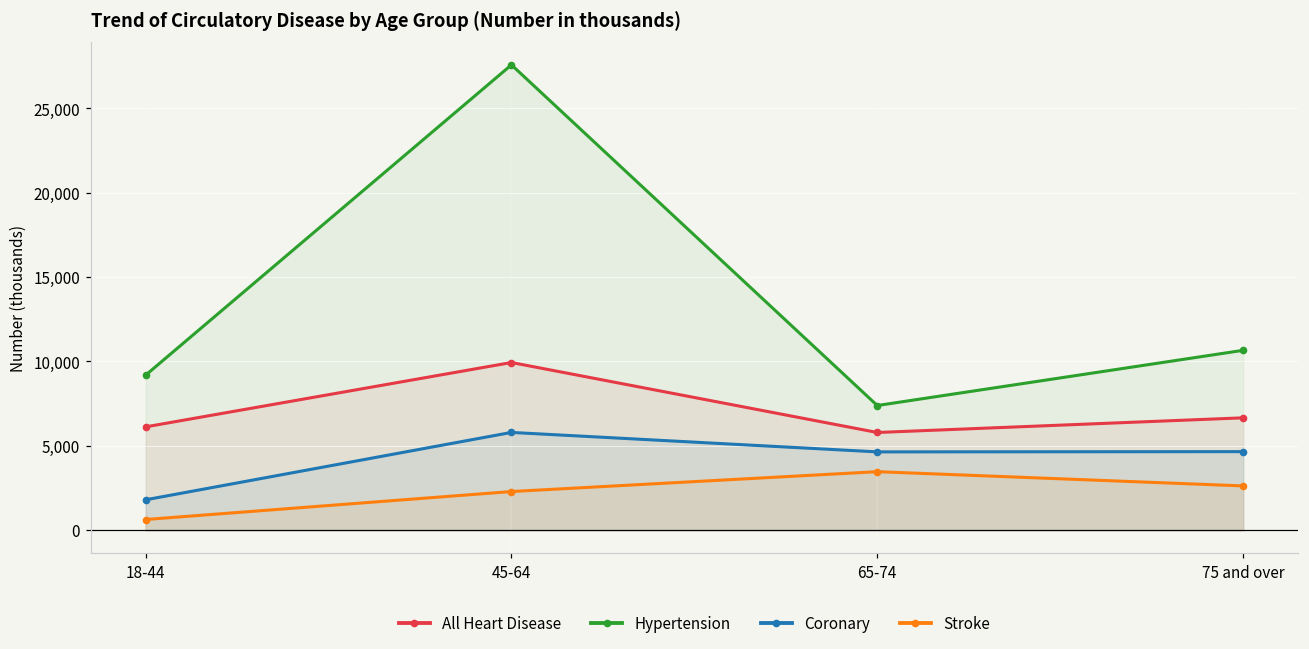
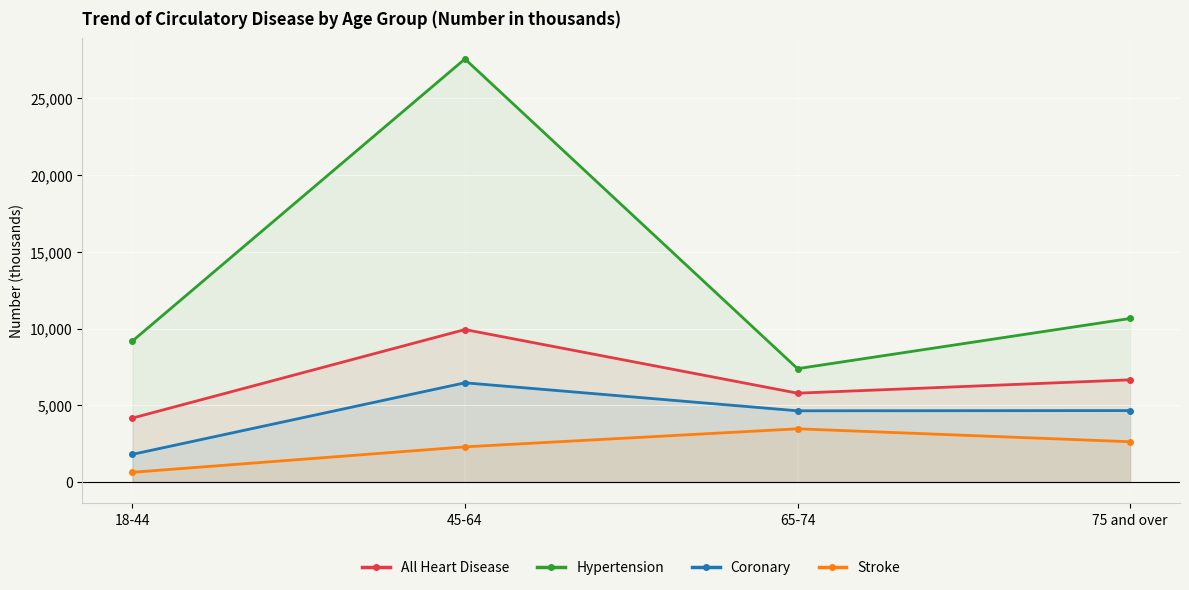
All Heart Disease, 18-44: 6,100 -> 4,200
Coronary, 45-64: 5,800 -> 6,500
